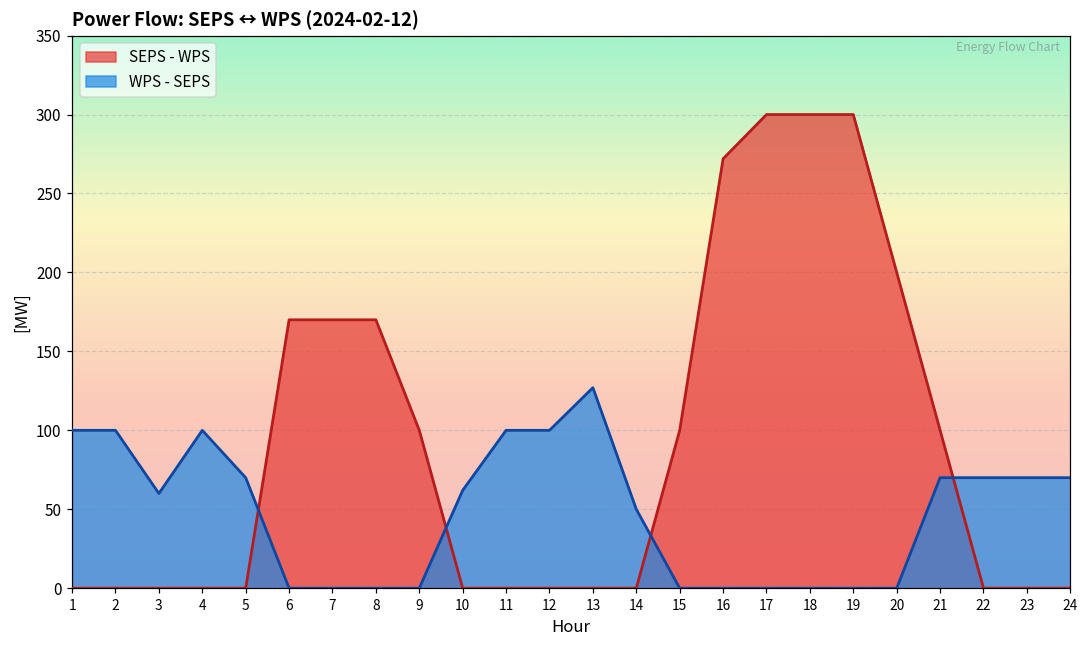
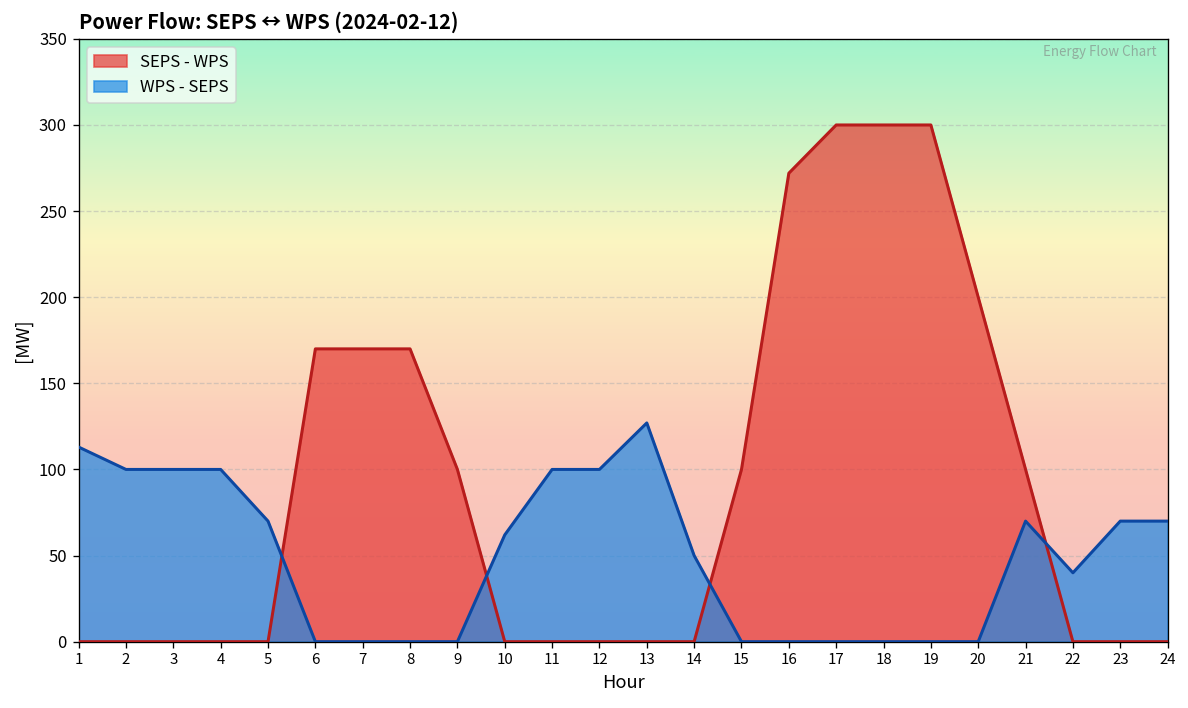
WPS - SEPS, 1: 100 -> 113
WPS - SEPS, 3: 60 -> 100
WPS - SEPS, 22: 70 -> 40
